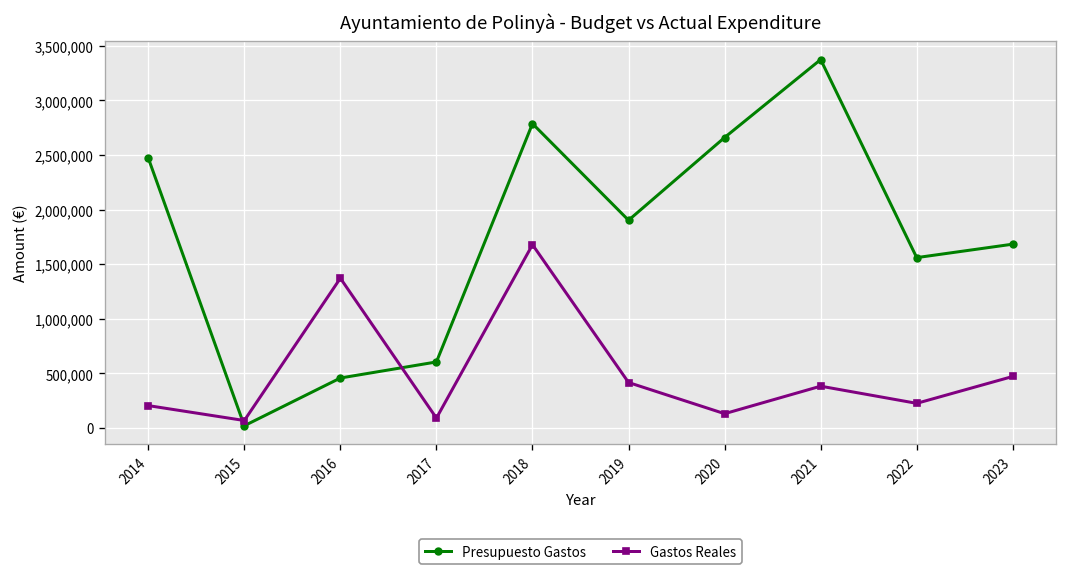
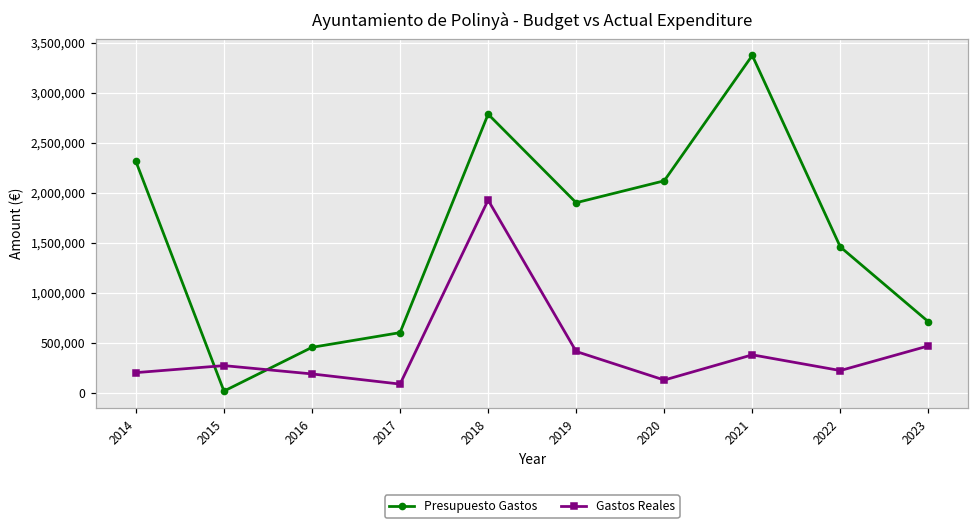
Presupuesto Gastos, 2014: 2,500,000 -> 2,300,000
Gastos Reales, 2015: 100,000 -> 300,000
Gastos Reales, 2016: 1,400,000 -> 200,000
Gastos Reales, 2018: 1,700,000 -> 1,900,000
Presupuesto Gastos, 2020: 2,700,000 -> 2,100,000
Presupuesto Gastos, 2022: 1,600,000 -> 1,500,000
Presupuesto Gastos, 2023: 1,700,000 -> 700,000
